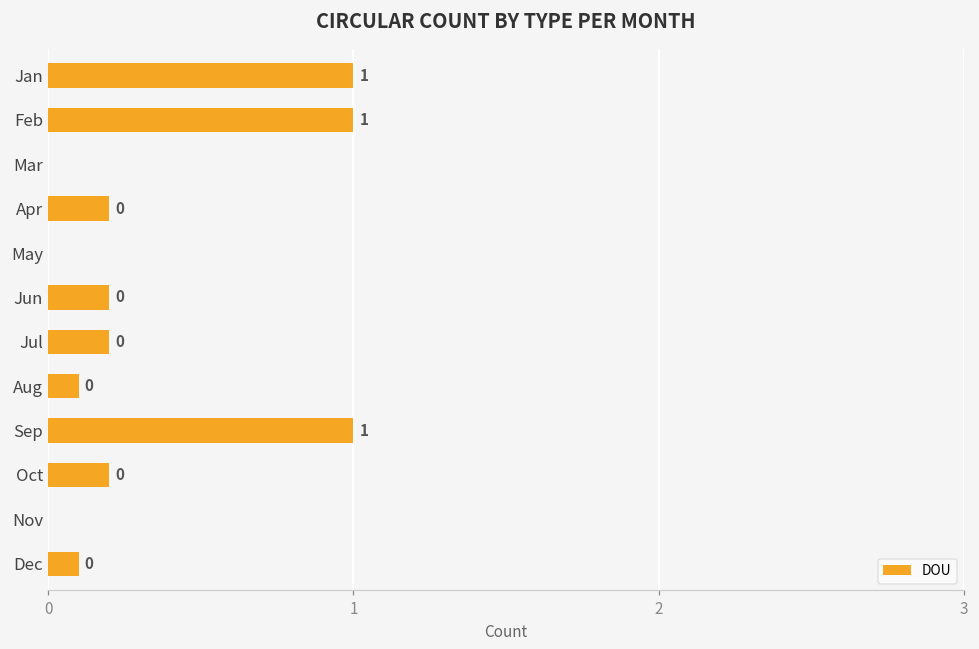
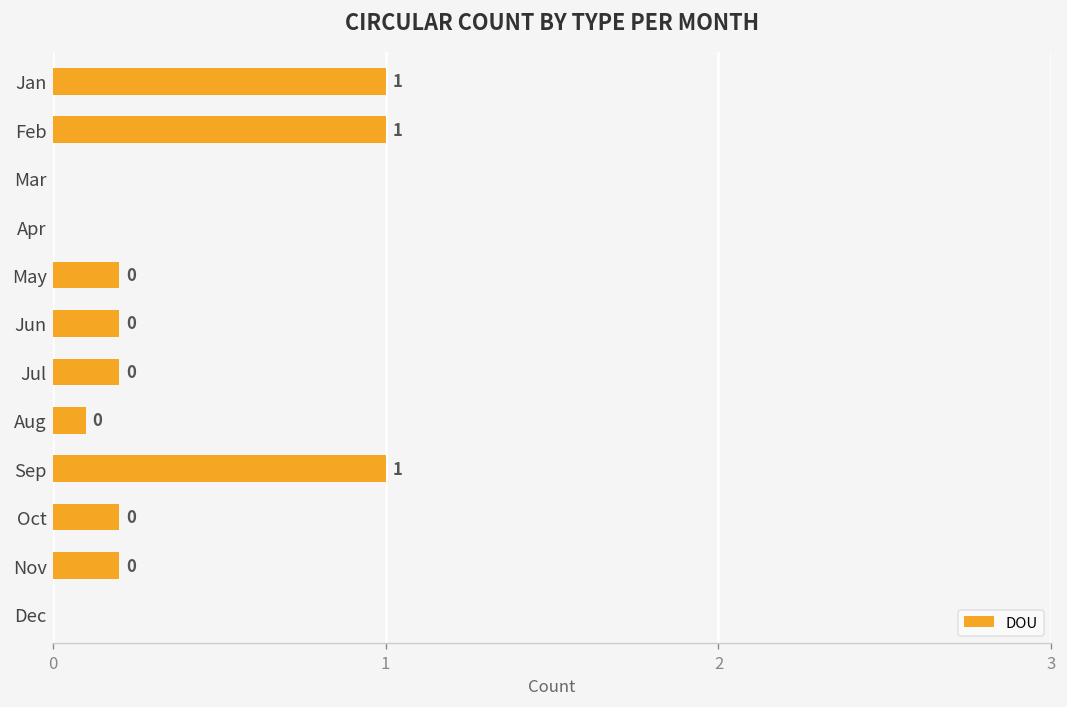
Apr: 0.2 -> 0.0
May: 0.0 -> 0.2
Nov: 0.0 -> 0.2
Dec: 0.1 -> 0.0
